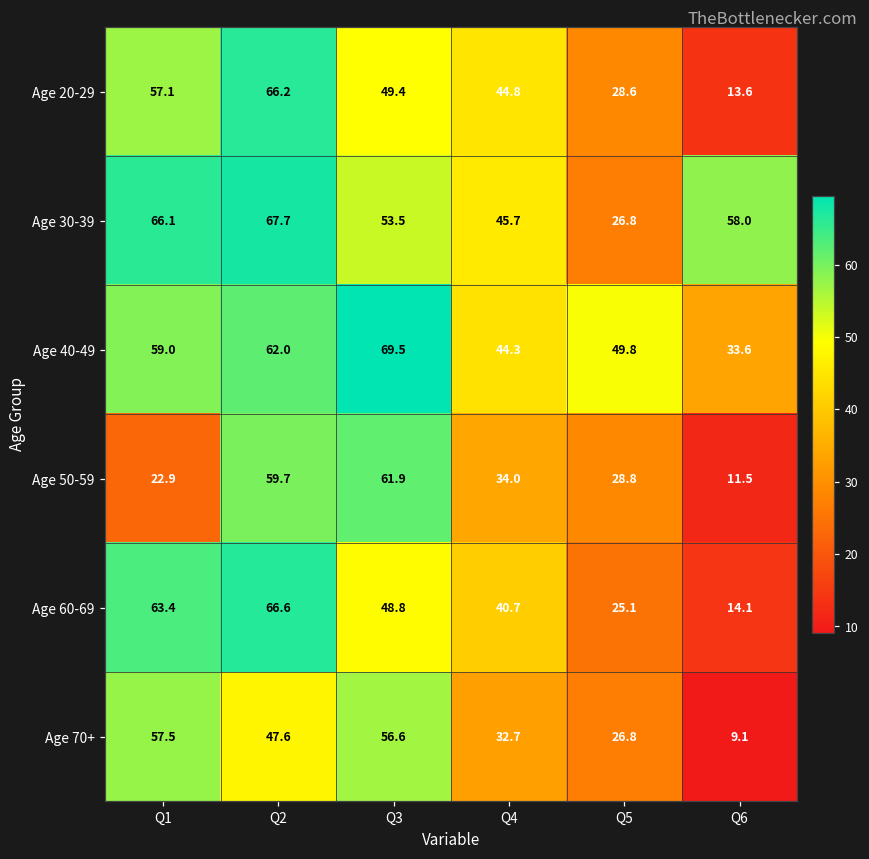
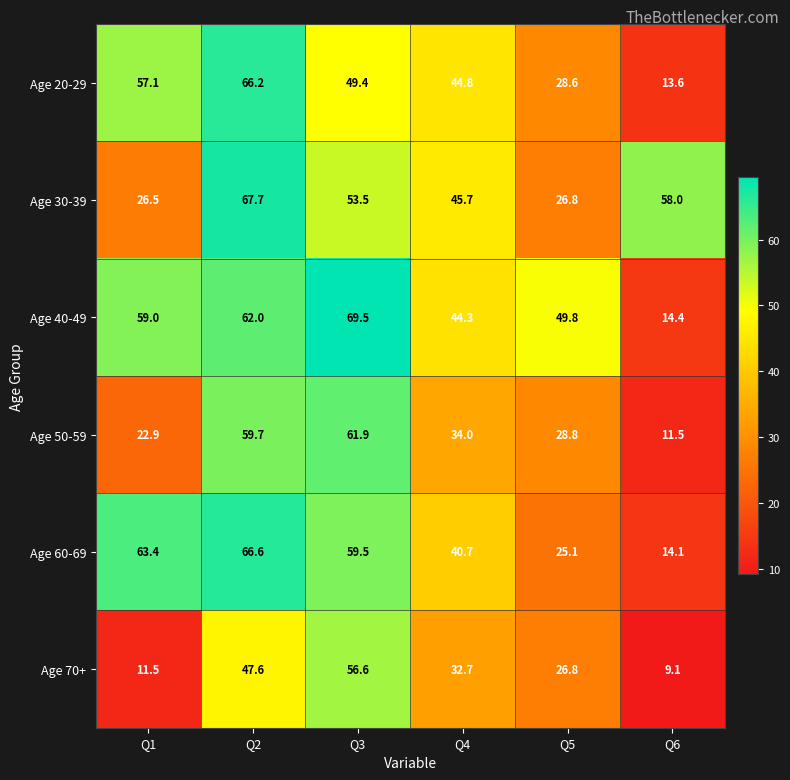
Age 30-39, Q1: 66.1 -> 26.5
Age 40-49, Q6: 33.6 -> 14.4
Age 60-69, Q3: 48.8 -> 59.5
Age 70+, Q1: 57.5 -> 11.5
